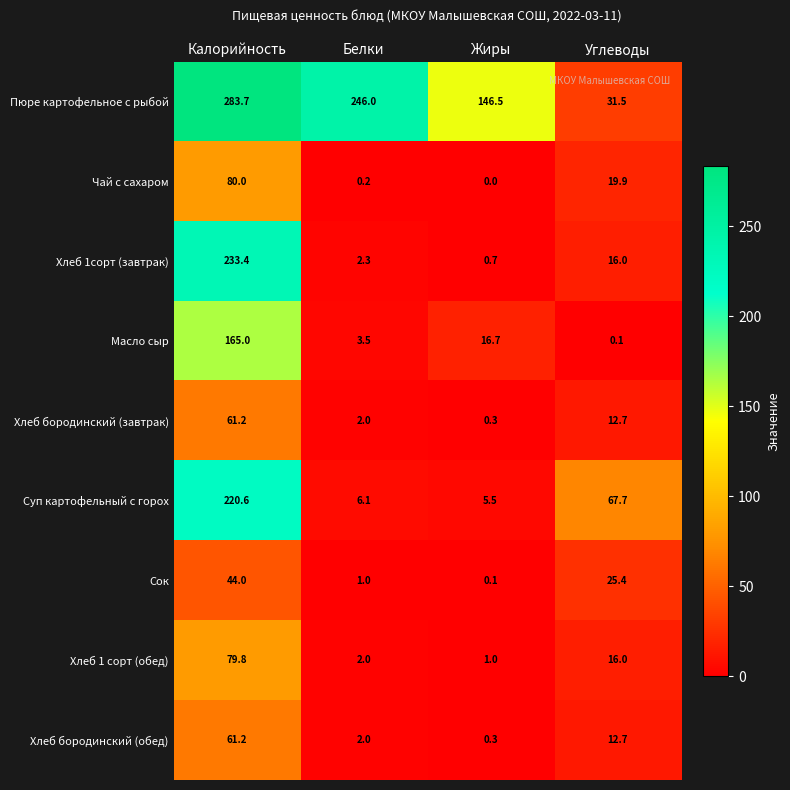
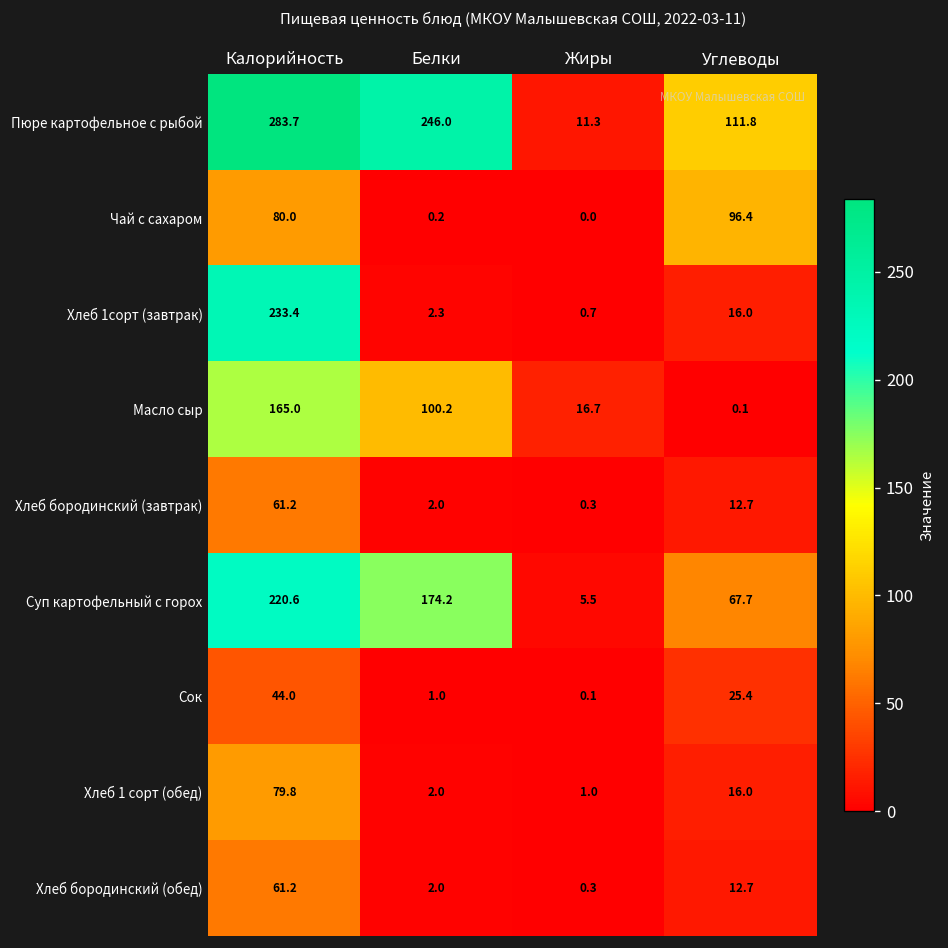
Пюре картофельное с рыбой, Жиры: 146.5 -> 11.3
Пюре картофельное с рыбой, Углеводы: 31.5 -> 111.8
Чай с сахаром, Углеводы: 19.9 -> 96.4
Масло сыр, Белки: 3.5 -> 100.2
Суп картофельный с горох, Белки: 6.1 -> 174.2
